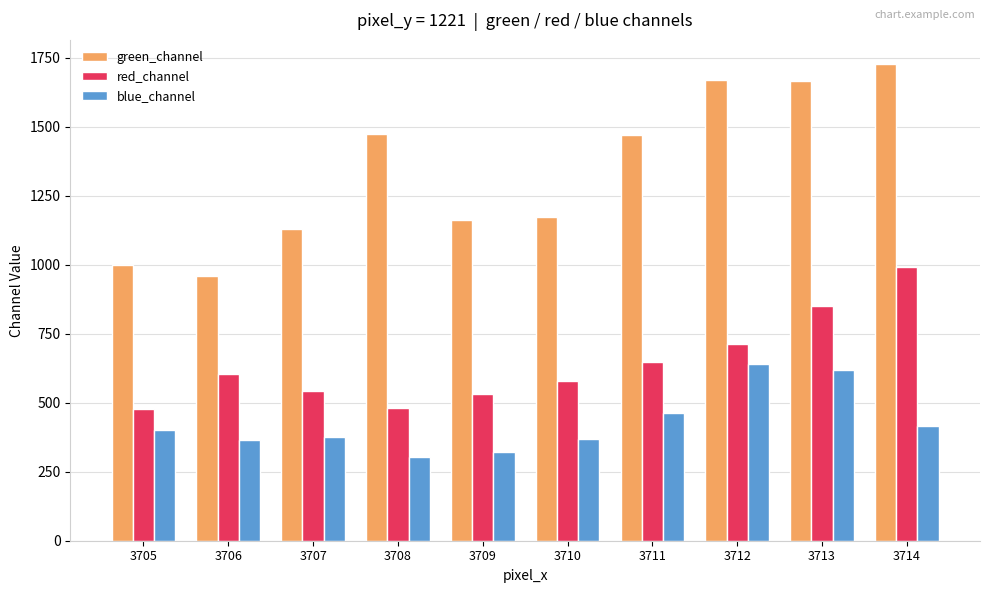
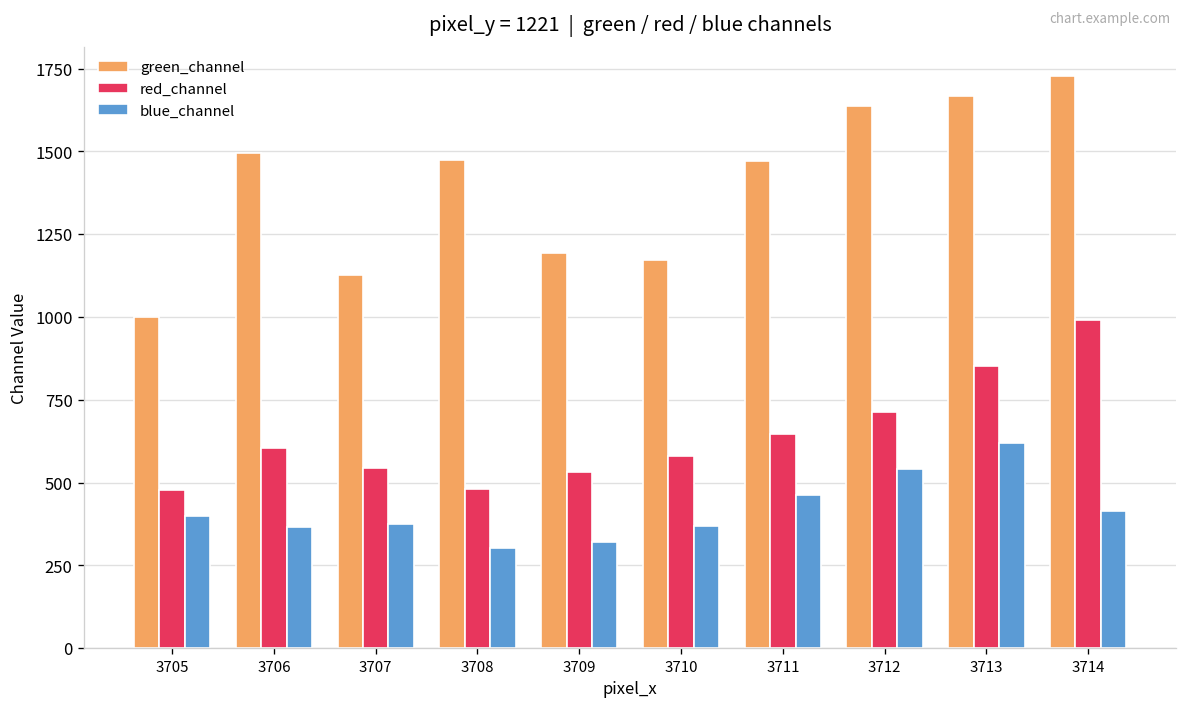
green_channel, 3706: 960 -> 1500
green_channel, 3709: 1160 -> 1190
green_channel, 3712: 1670 -> 1640
blue_channel, 3712: 640 -> 540
